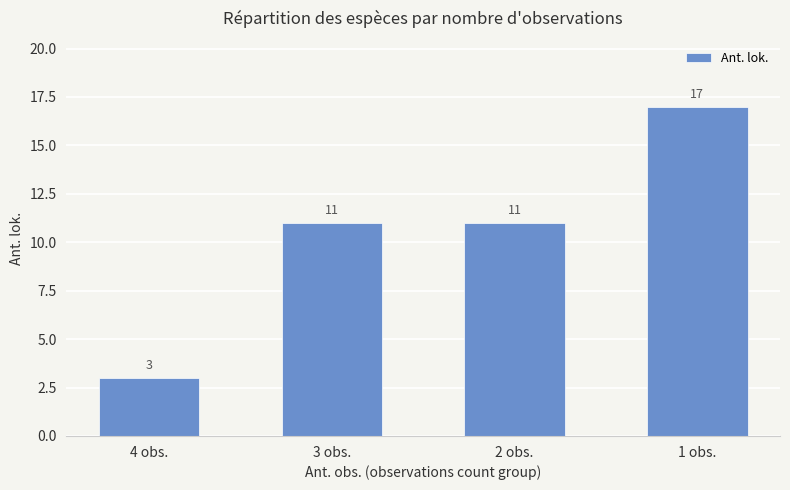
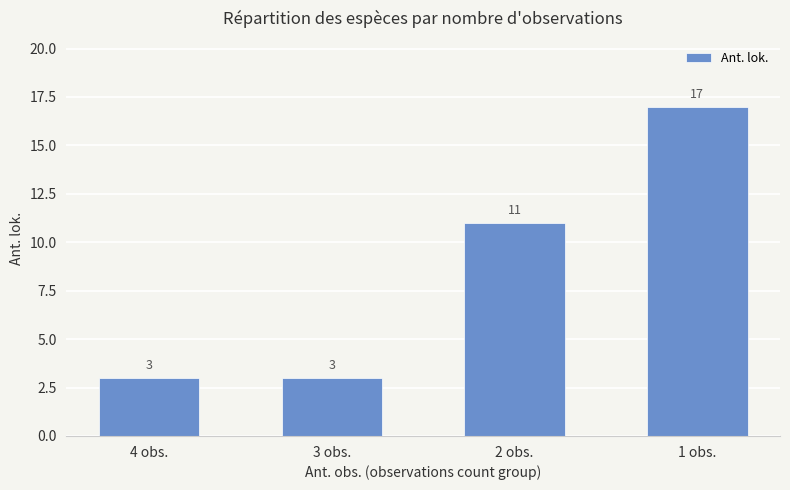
3 obs.: 11 -> 3
